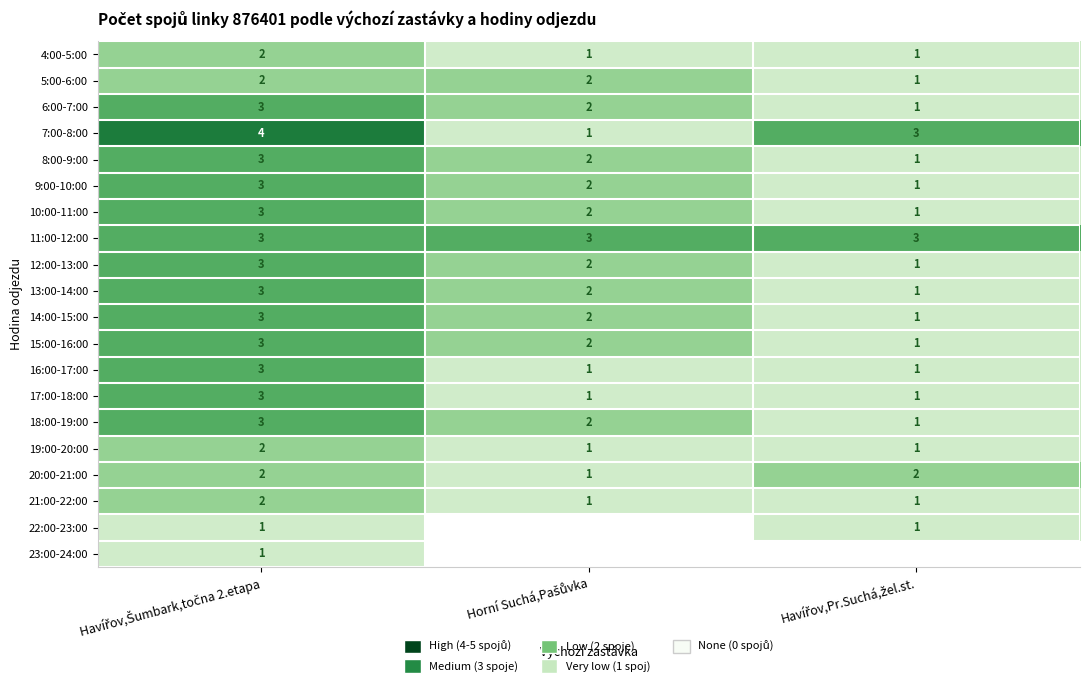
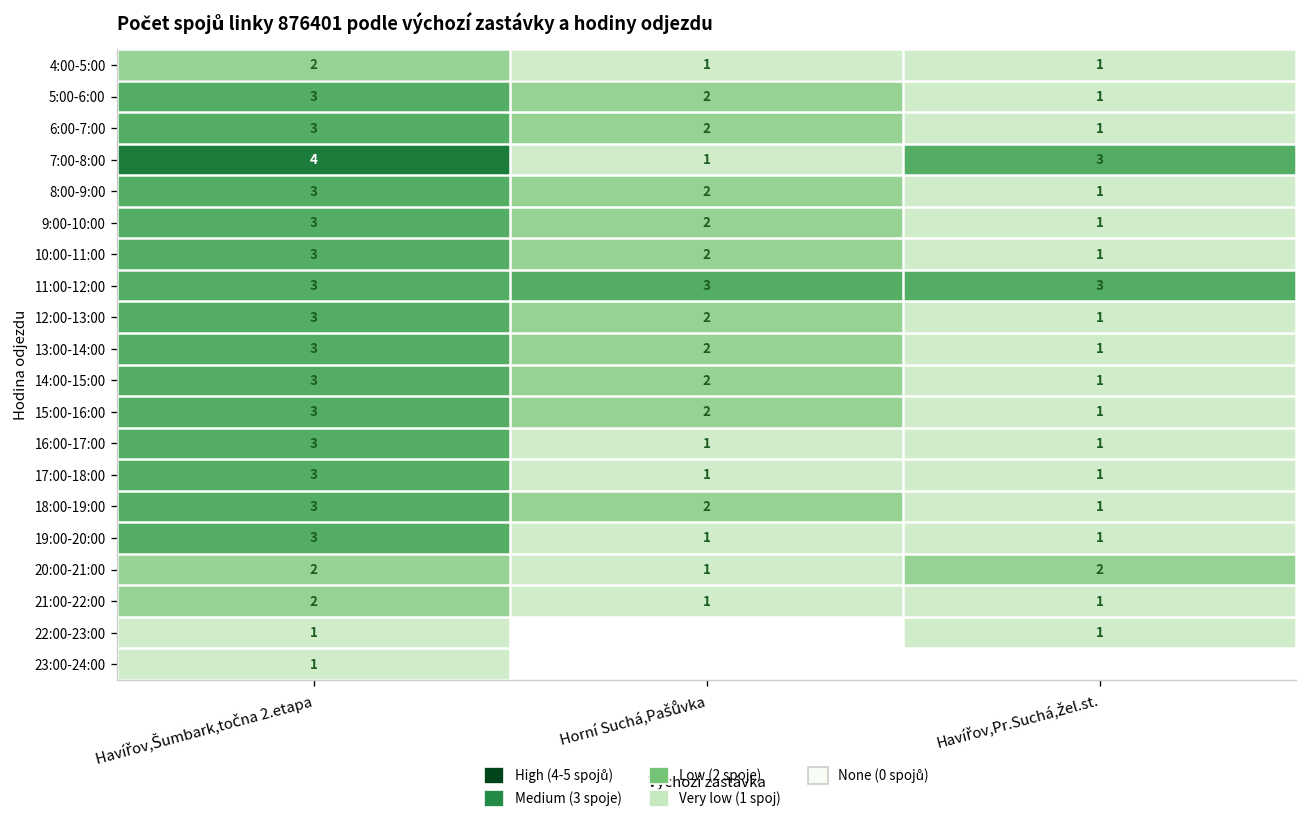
5:00-6:00, Havířov,Šumbark,točna 2.etapa: 2 -> 3
19:00-20:00, Havířov,Šumbark,točna 2.etapa: 2 -> 3
